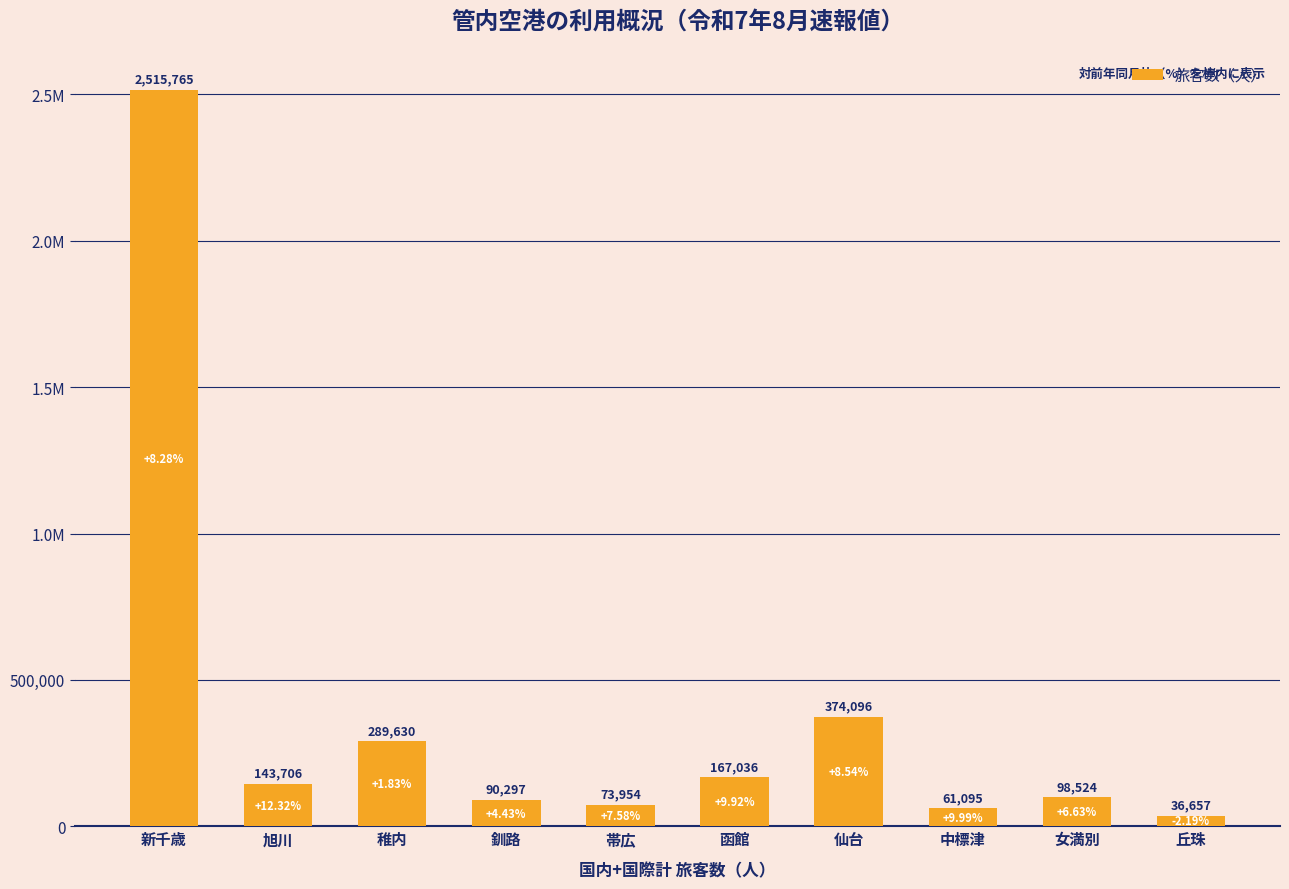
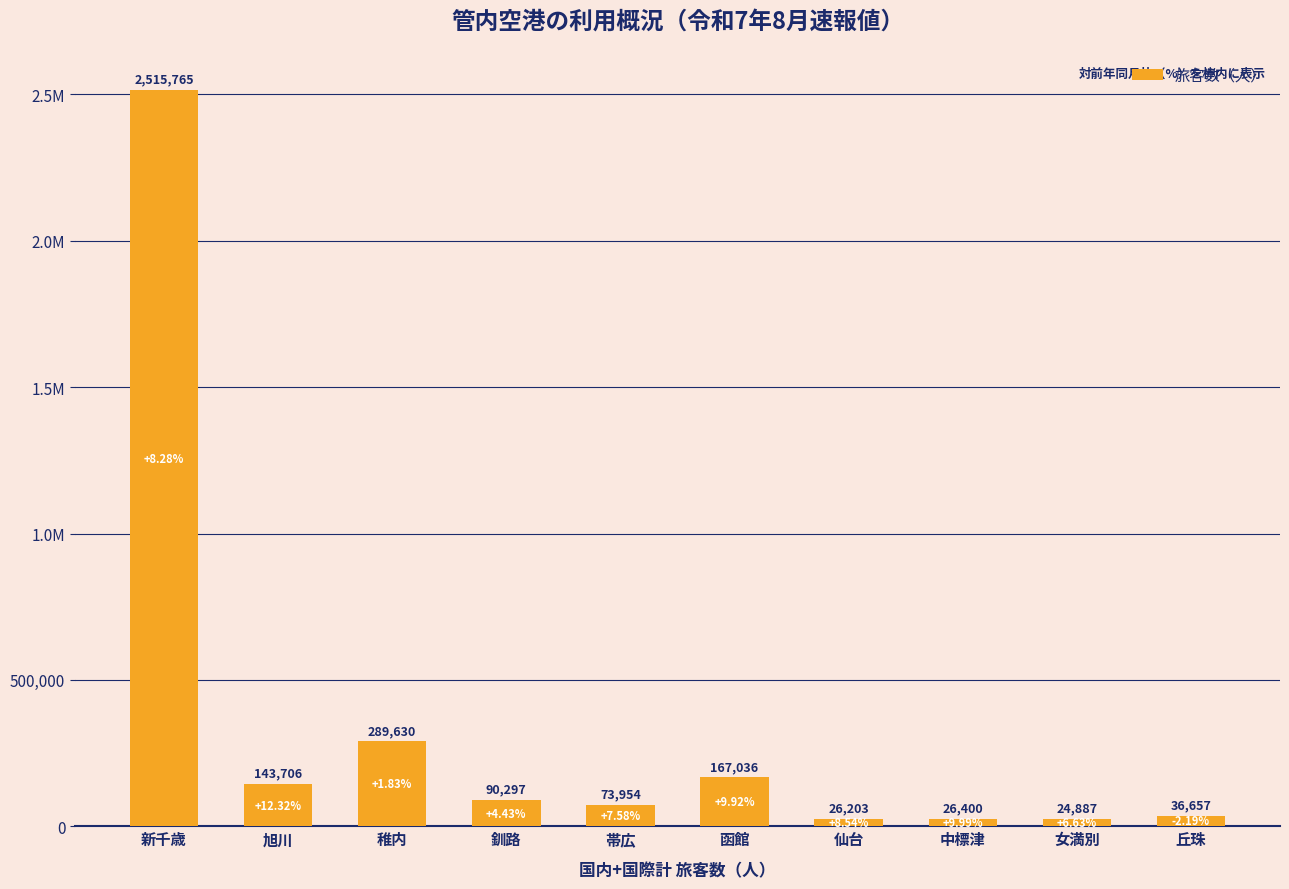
仙台: 374,096 -> 26,203
中標津: 61,095 -> 26,400
女満別: 98,524 -> 24,887
